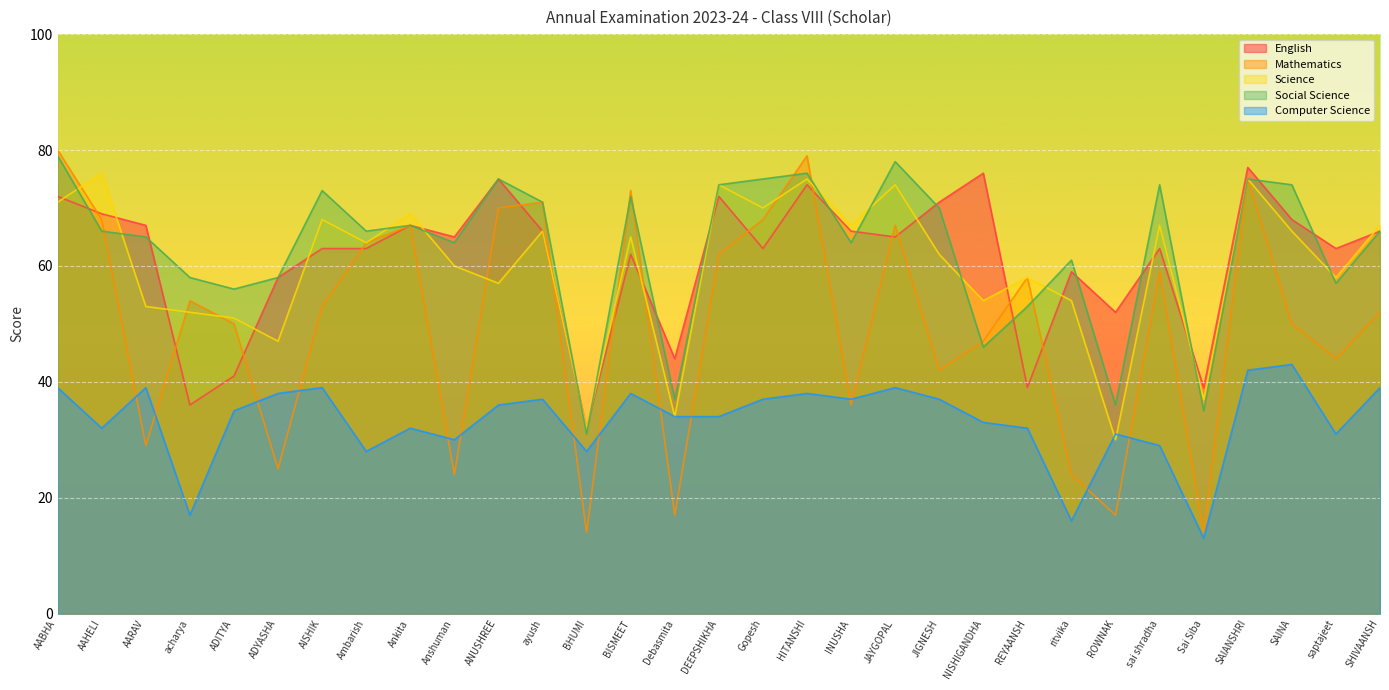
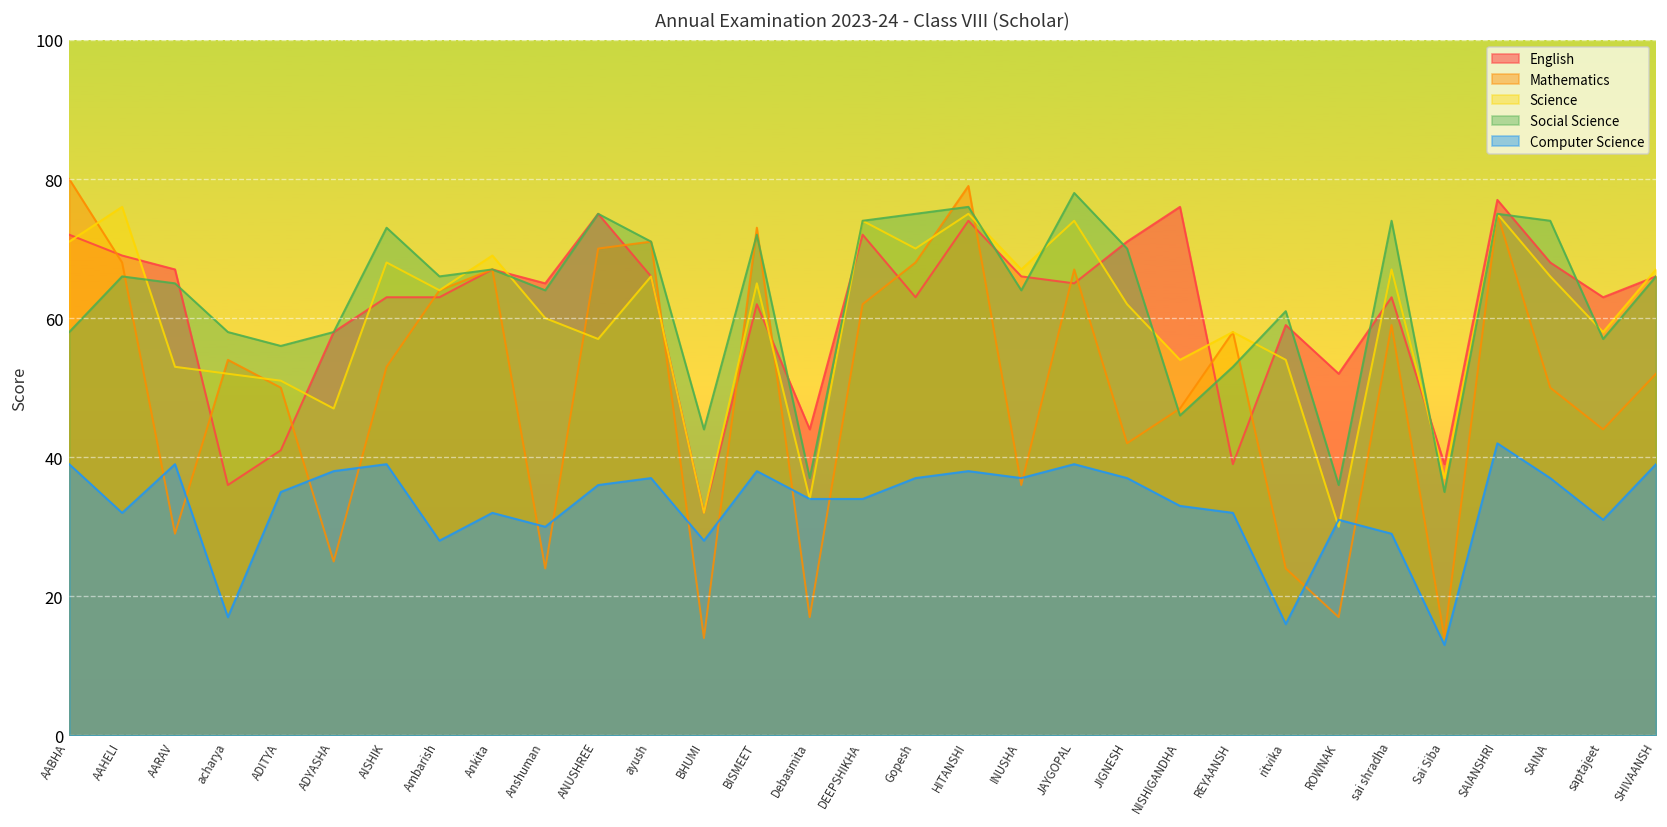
Social Science, AABHA: 79 -> 58
Social Science, BHUMI: 31 -> 44
Computer Science, SAINA: 43 -> 37
